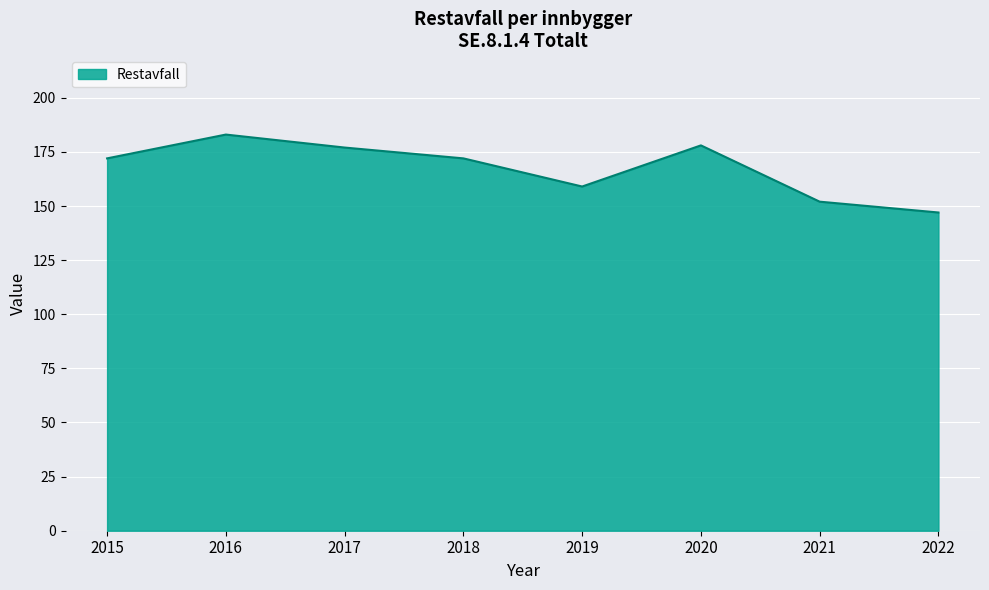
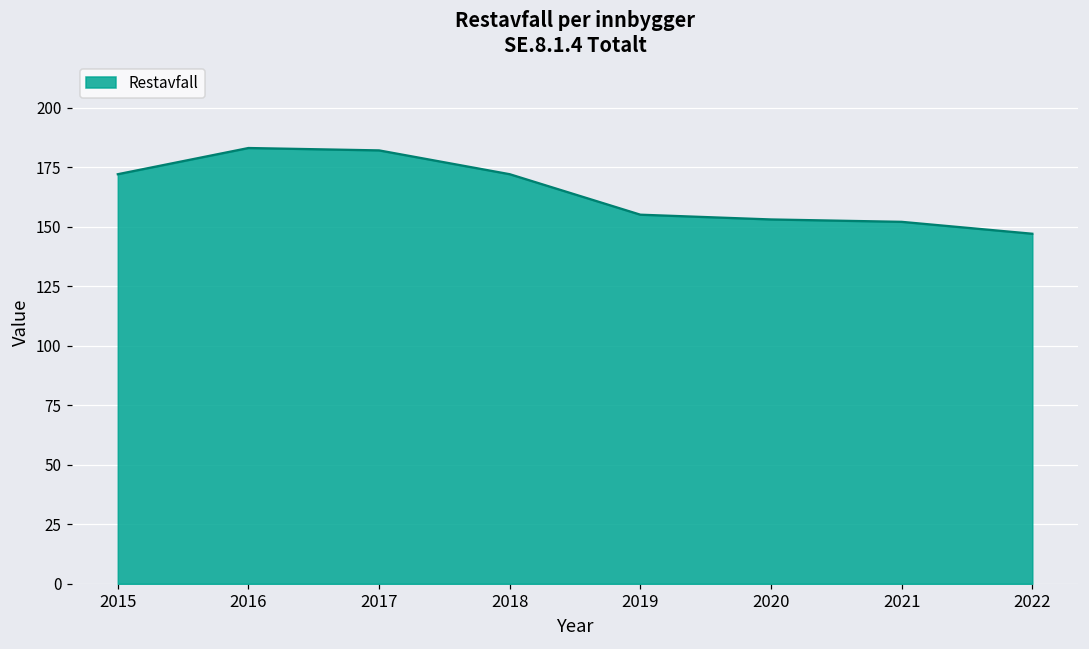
2017: 177 -> 182
2019: 159 -> 155
2020: 178 -> 153
